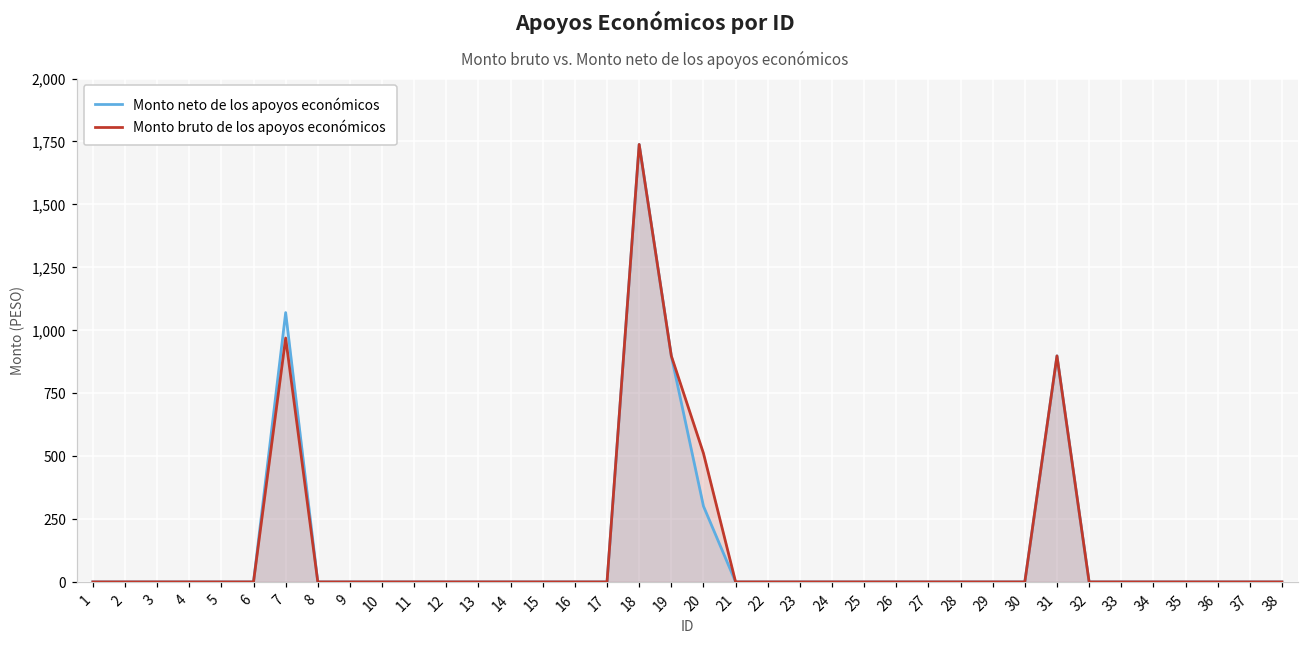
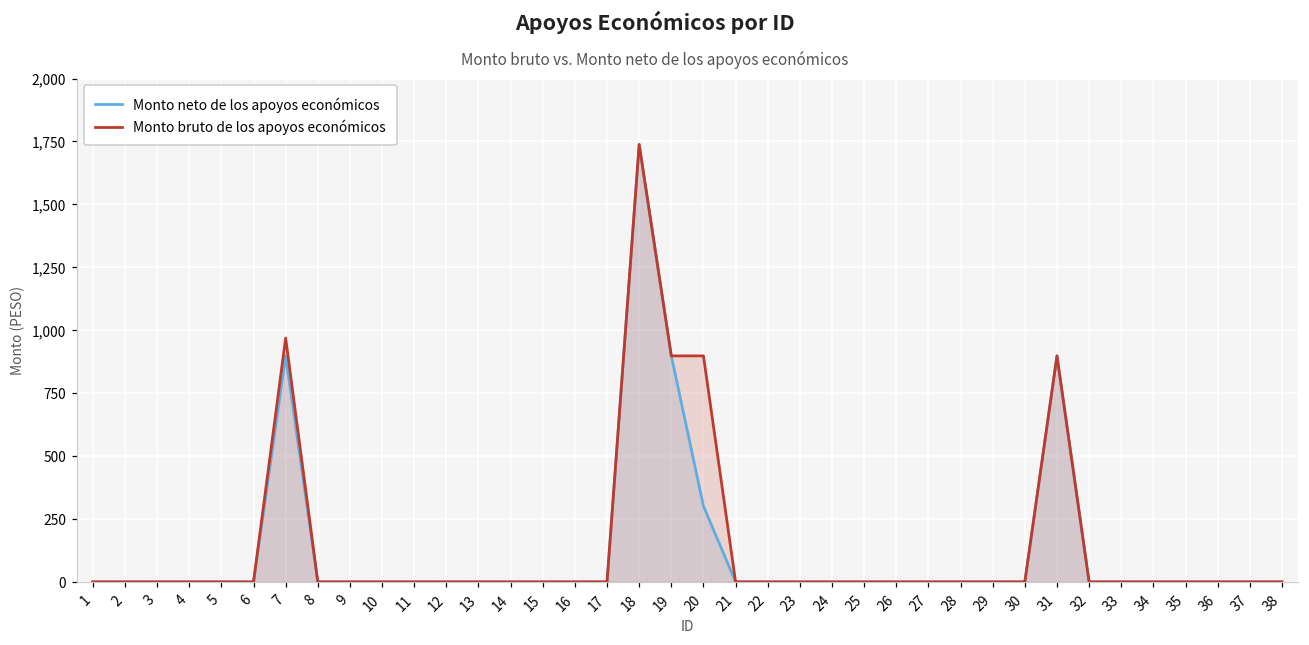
Monto neto de los apoyos económicos, 7: 1,070 -> 900
Monto bruto de los apoyos económicos, 20: 510 -> 900
